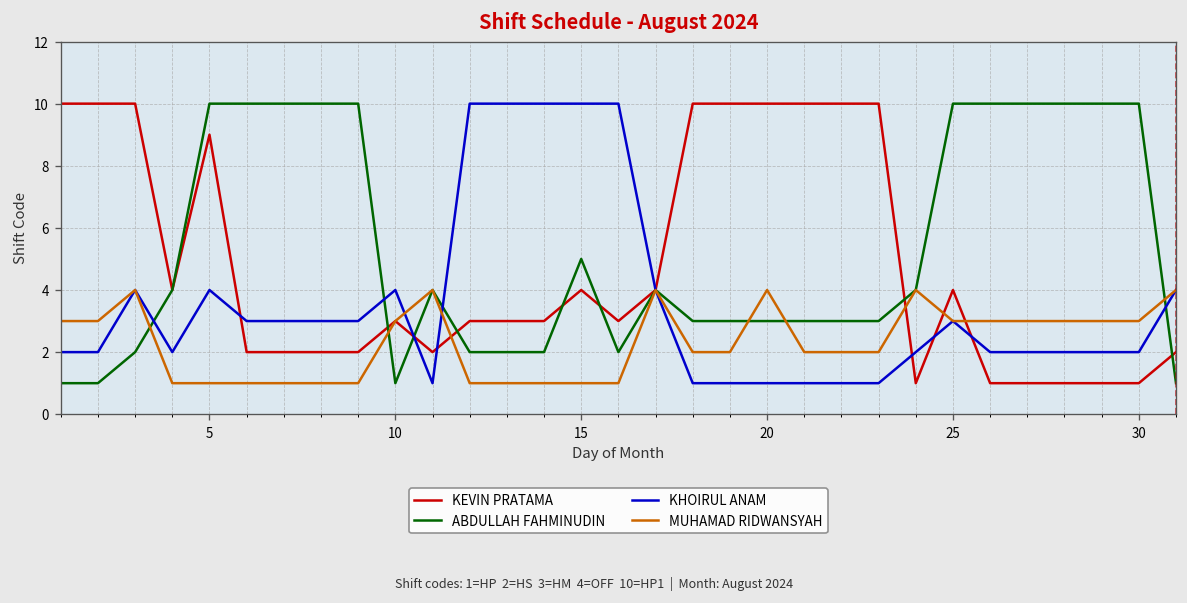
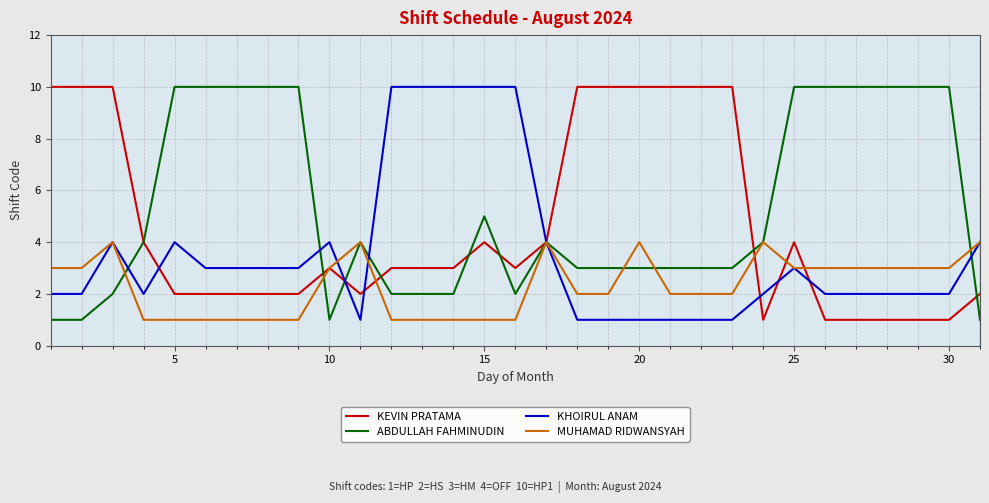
KEVIN PRATAMA, 5: 9 -> 2
